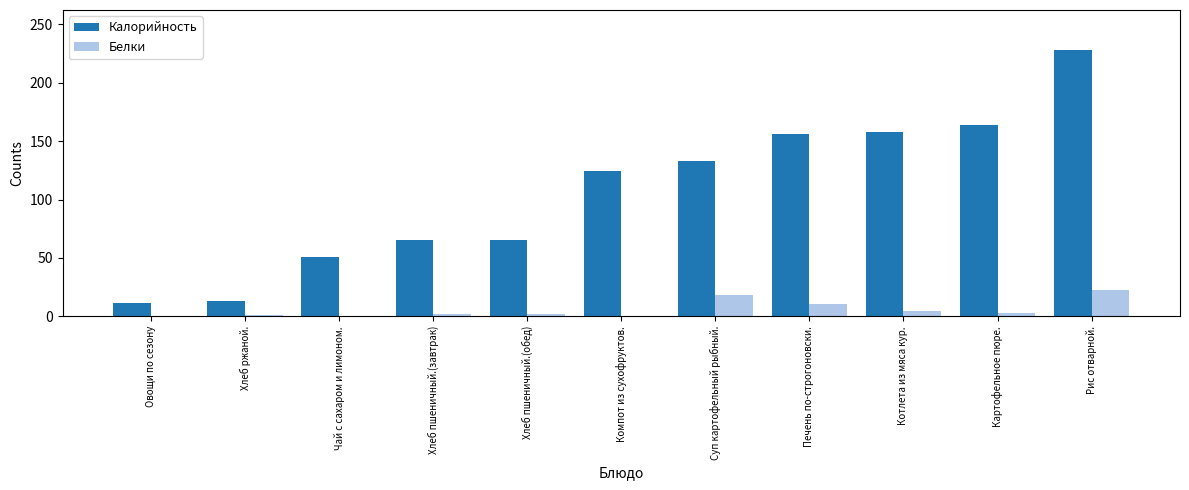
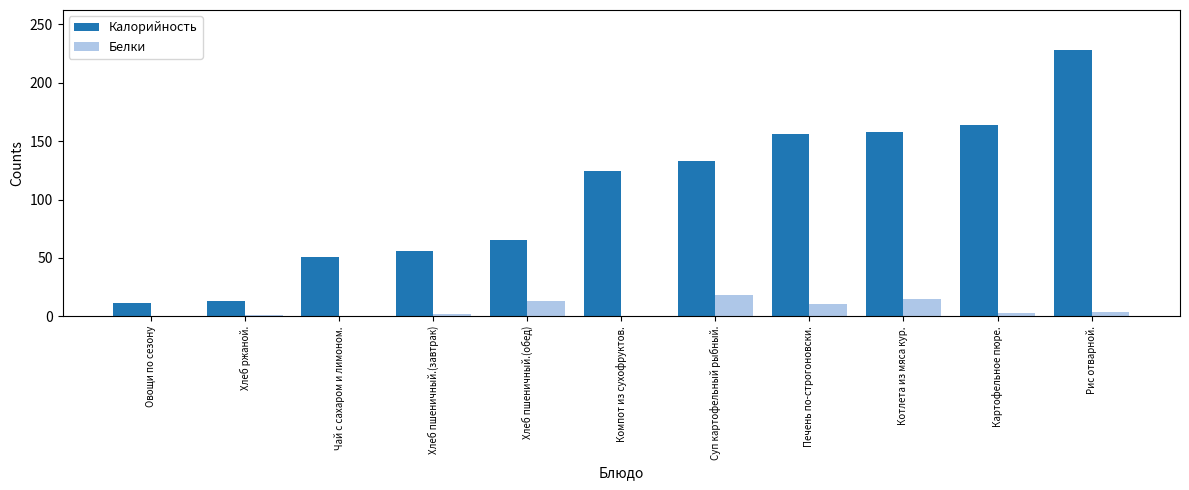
Калорийность, Хлеб пшеничный.(завтрак): 66 -> 56
Белки, Хлеб пшеничный.(обед): 2 -> 13
Белки, Котлета из мяса кур.: 5 -> 15
Белки, Рис отварной.: 23 -> 4
